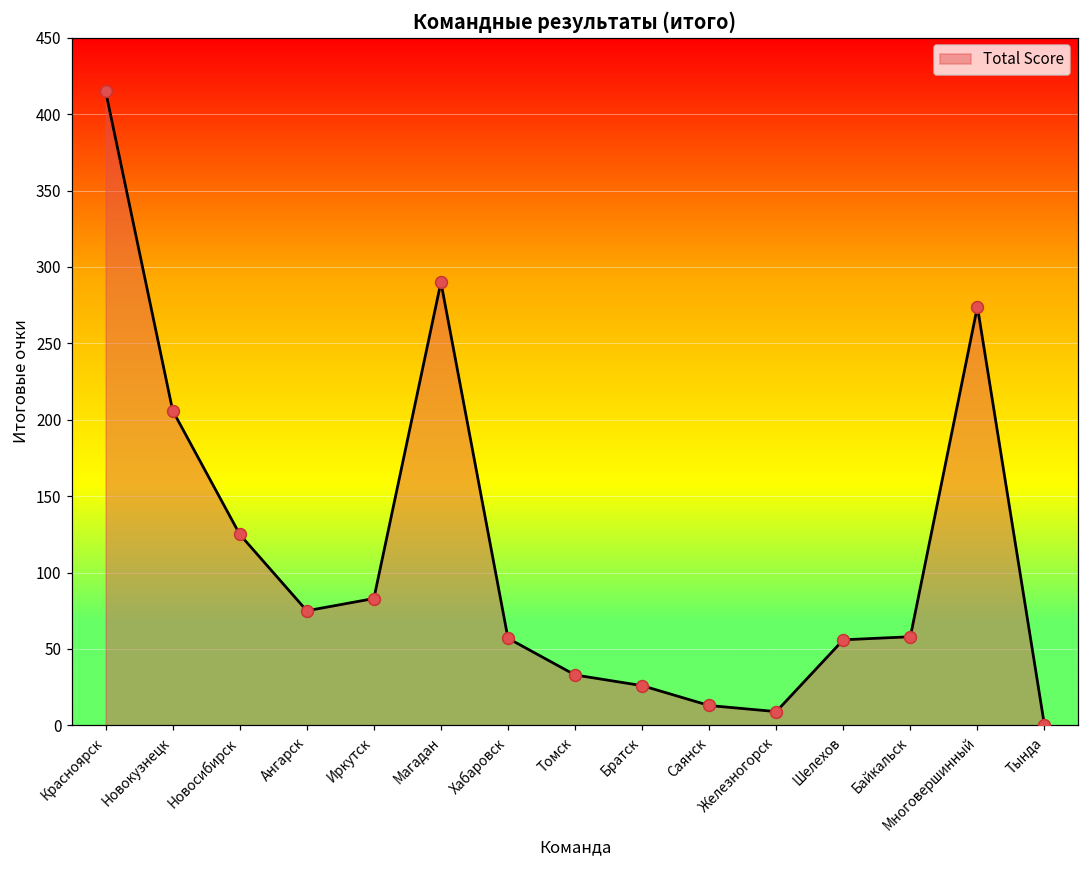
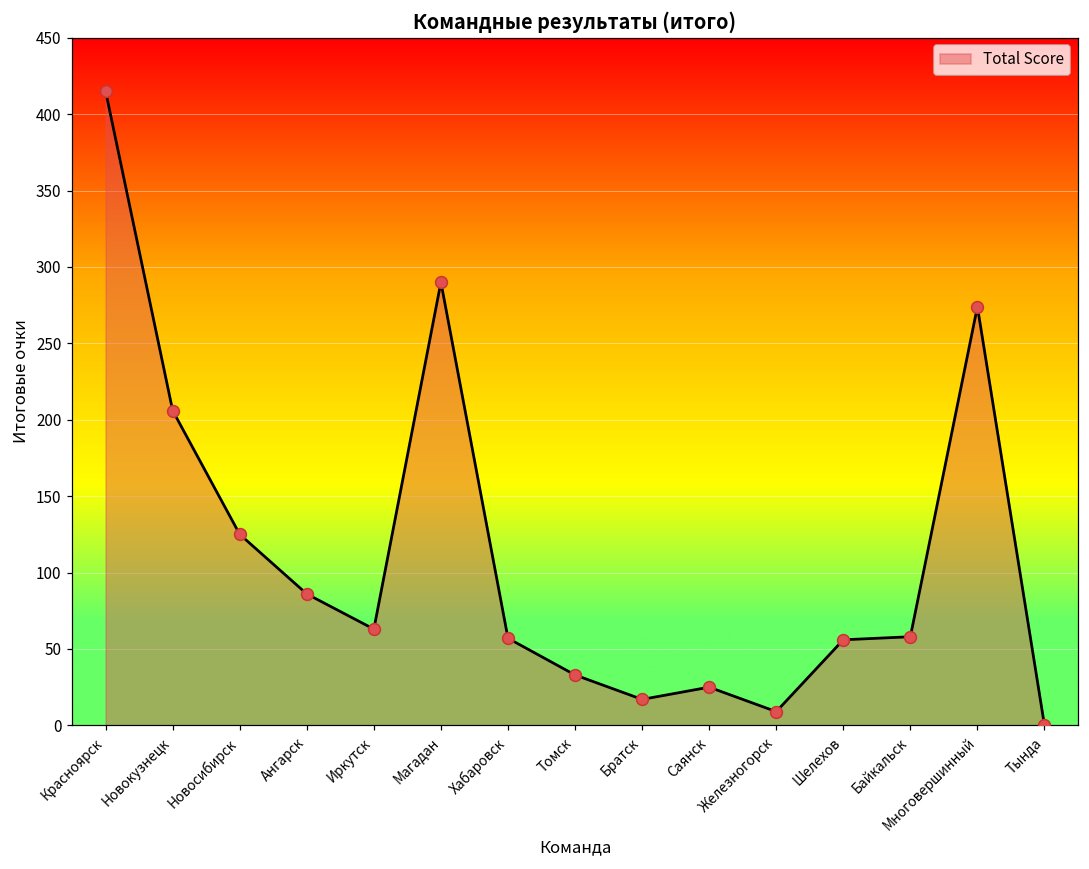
Ангарск: 75 -> 86
Иркутск: 83 -> 63
Братск: 26 -> 17
Саянск: 13 -> 25
